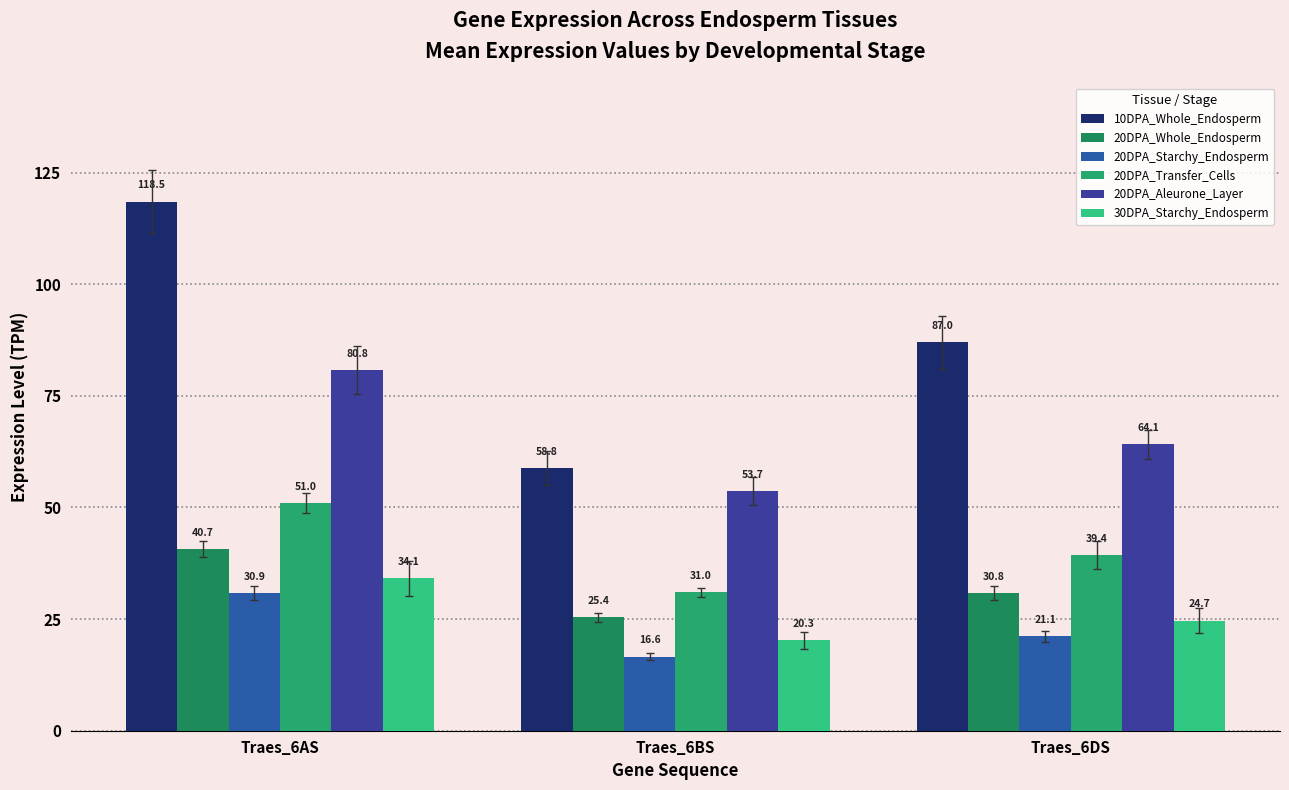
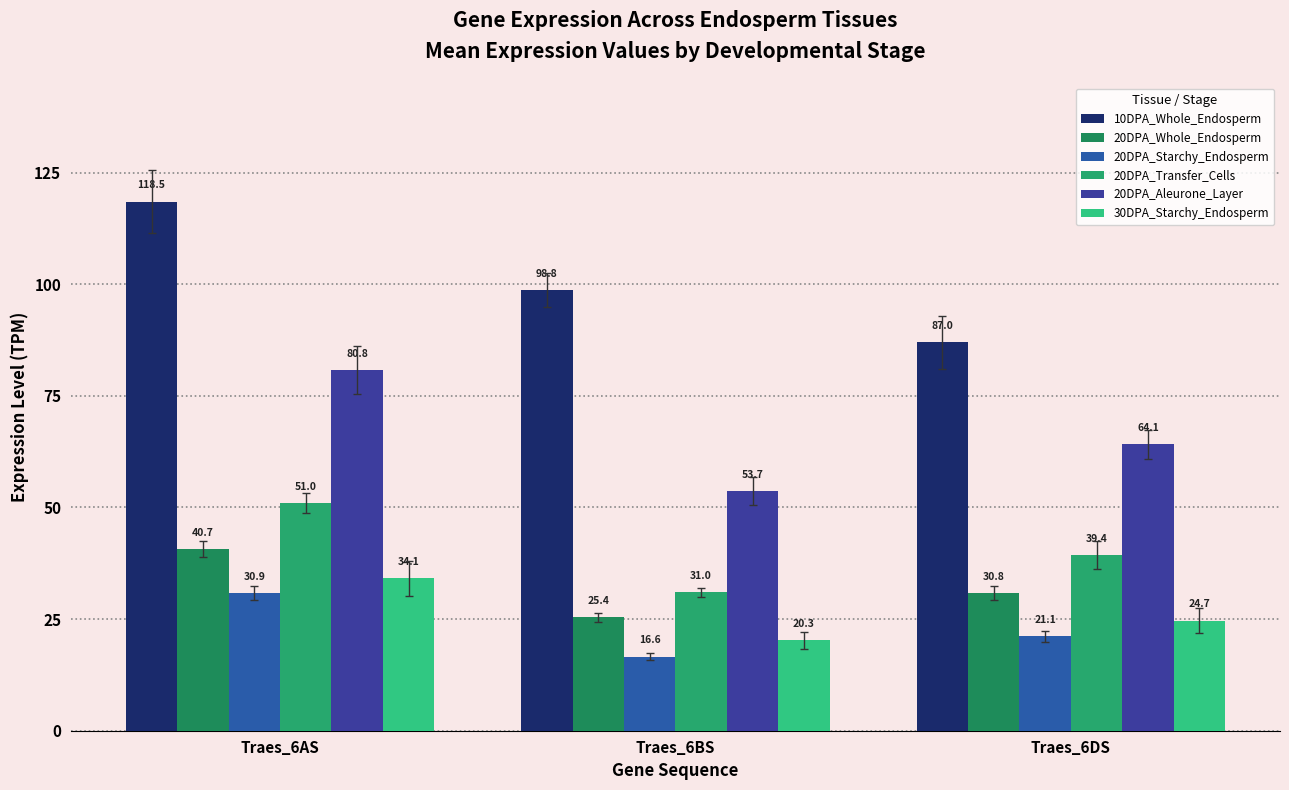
10DPA_Whole_Endosperm, Traes_6BS: 58.8 -> 98.8
